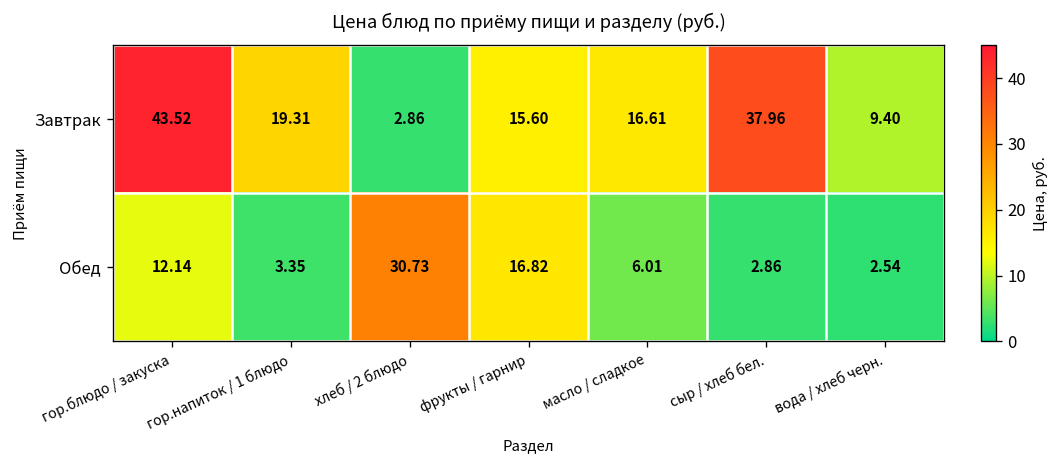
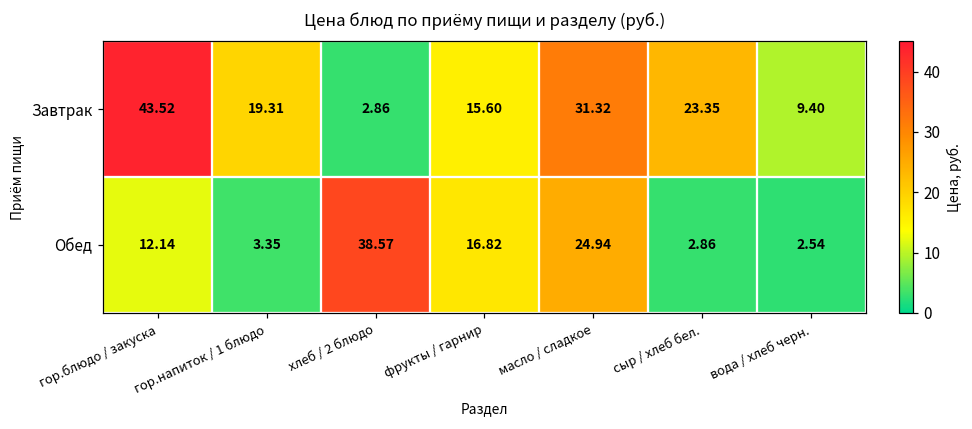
Завтрак, масло / сладкое: 16.61 -> 31.32
Завтрак, сыр / хлеб бел.: 37.96 -> 23.35
Обед, хлеб / 2 блюдо: 30.73 -> 38.57
Обед, масло / сладкое: 6.01 -> 24.94
